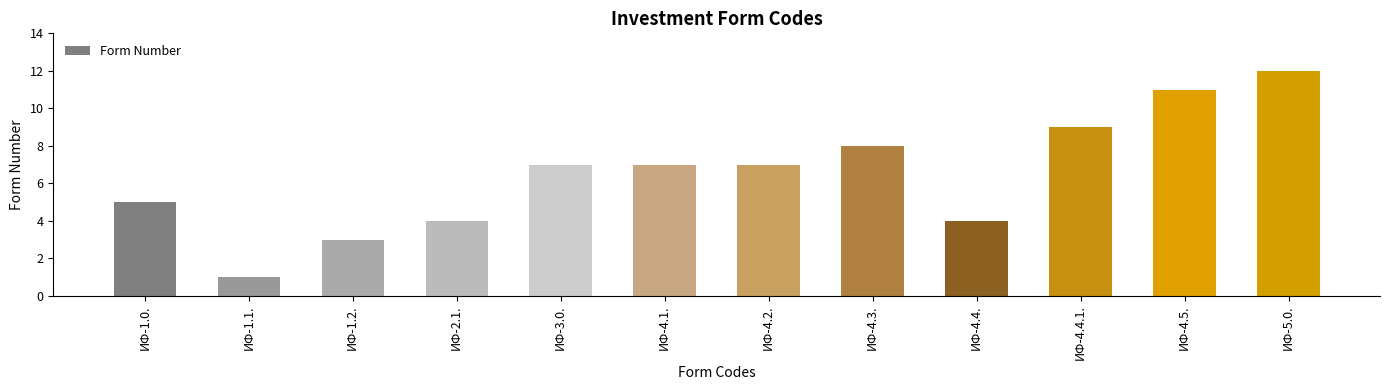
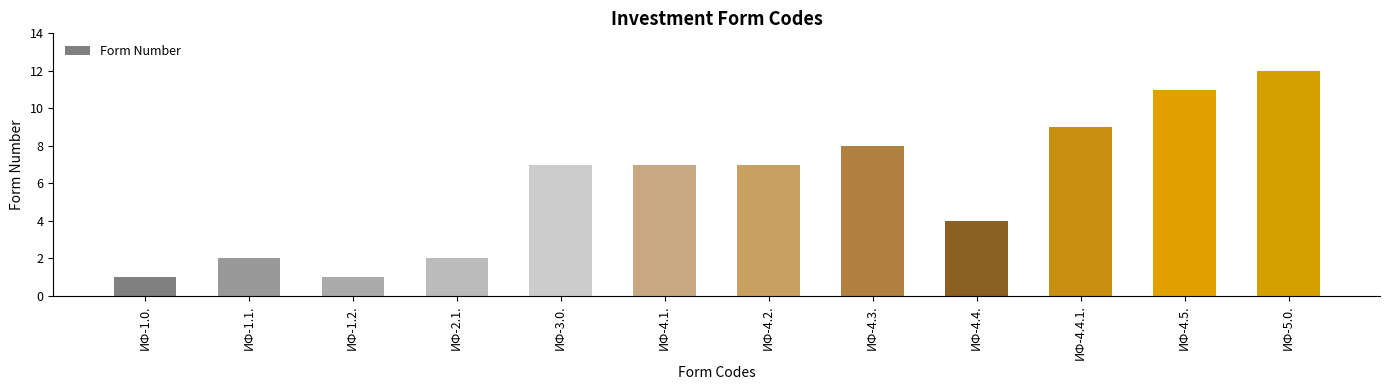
ИФ-1.0.: 5 -> 1
ИФ-1.1.: 1 -> 2
ИФ-1.2.: 3 -> 1
ИФ-2.1.: 4 -> 2
